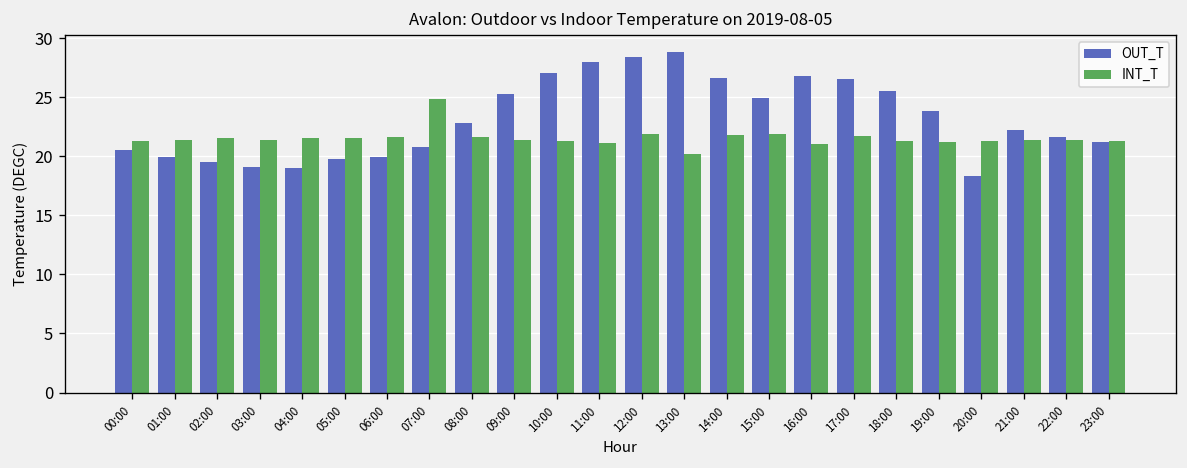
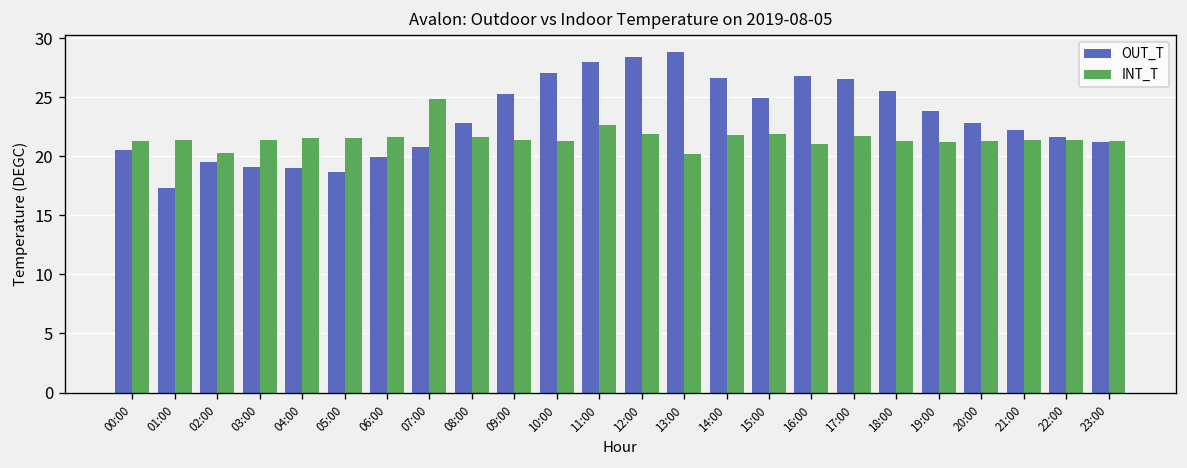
OUT_T, 01:00: 20 -> 17
INT_T, 02:00: 22 -> 20
OUT_T, 05:00: 20 -> 19
INT_T, 11:00: 21 -> 23
OUT_T, 20:00: 18 -> 23
